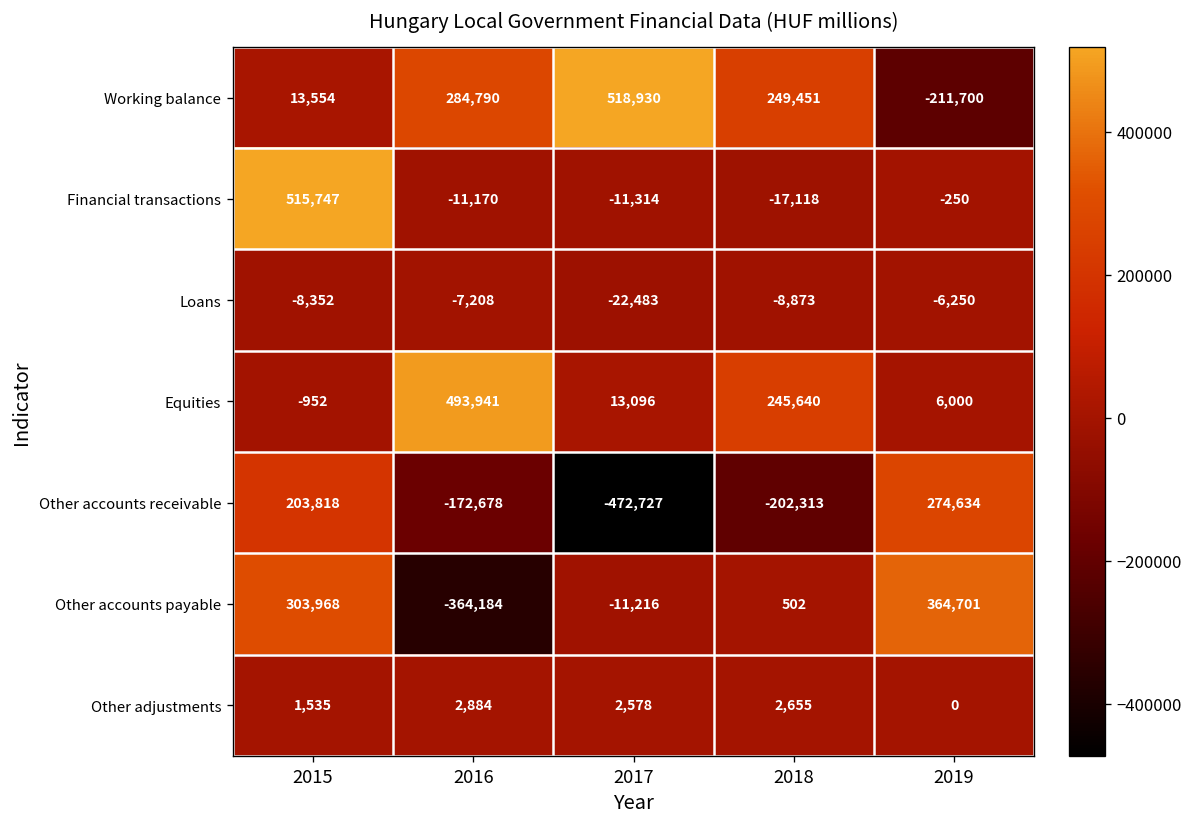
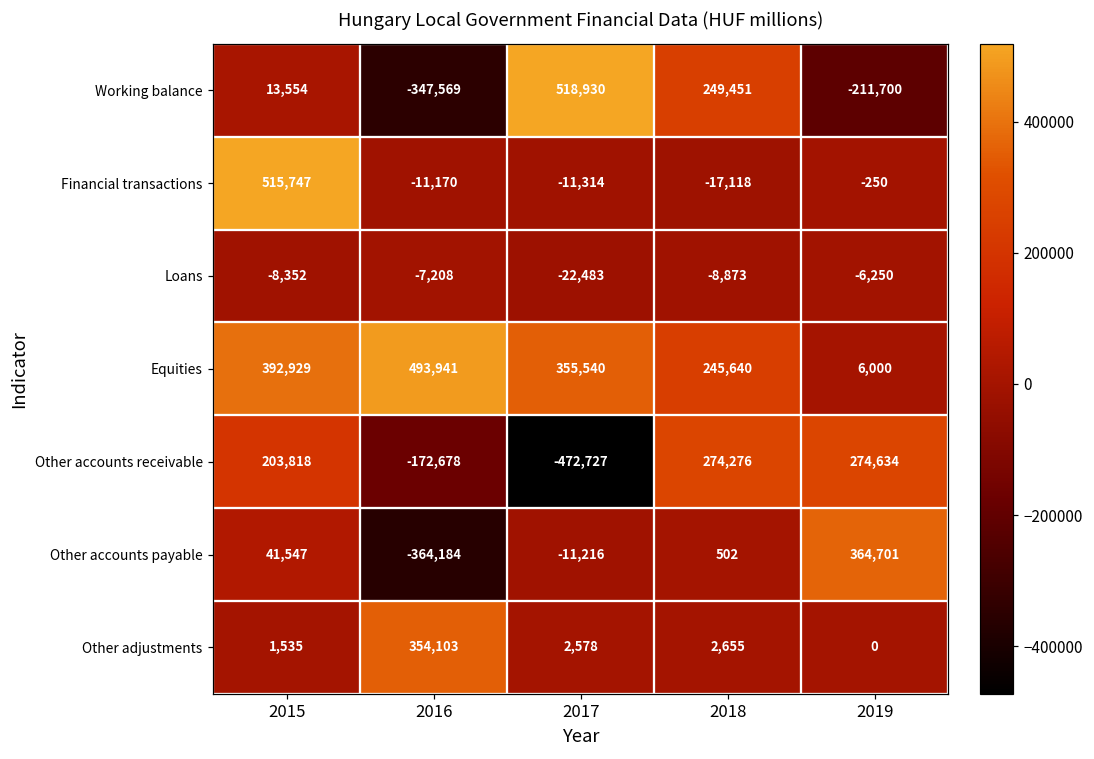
Working balance, 2016: 284,790 -> -347,569
Equities, 2015: -952 -> 392,929
Equities, 2017: 13,096 -> 355,540
Other accounts receivable, 2018: -202,313 -> 274,276
Other accounts payable, 2015: 303,968 -> 41,547
Other adjustments, 2016: 2,884 -> 354,103
